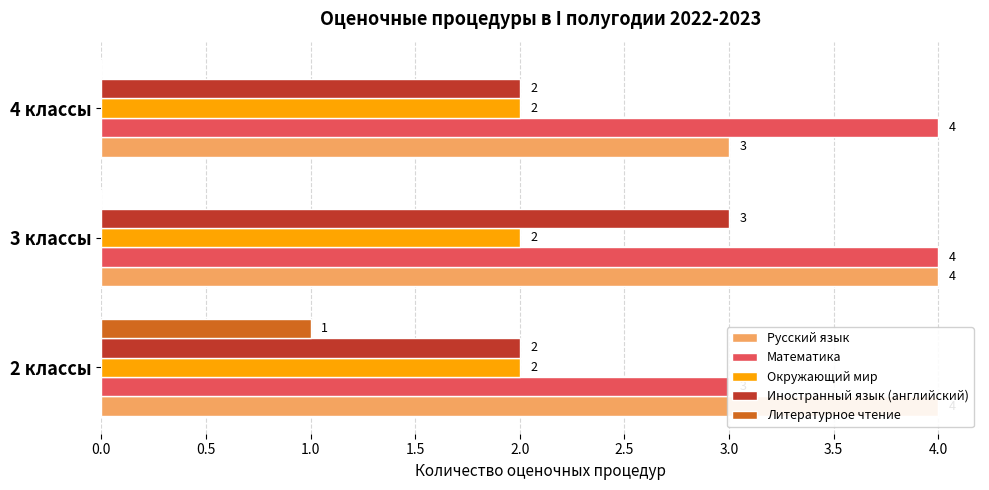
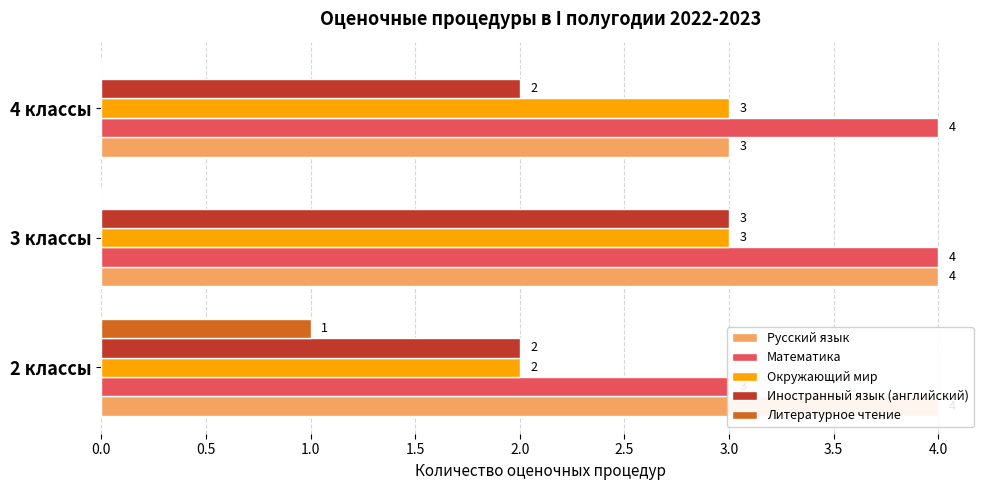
Окружающий мир, 4 классы: 2 -> 3
Окружающий мир, 3 классы: 2 -> 3
